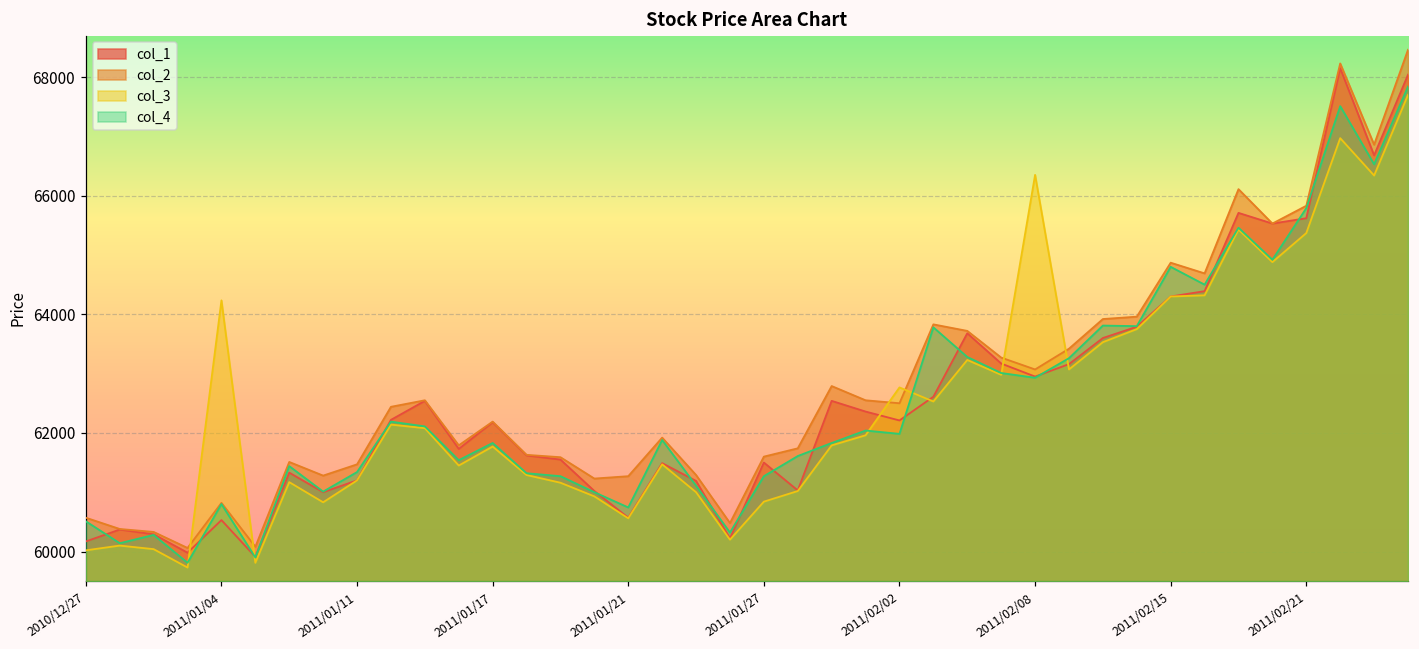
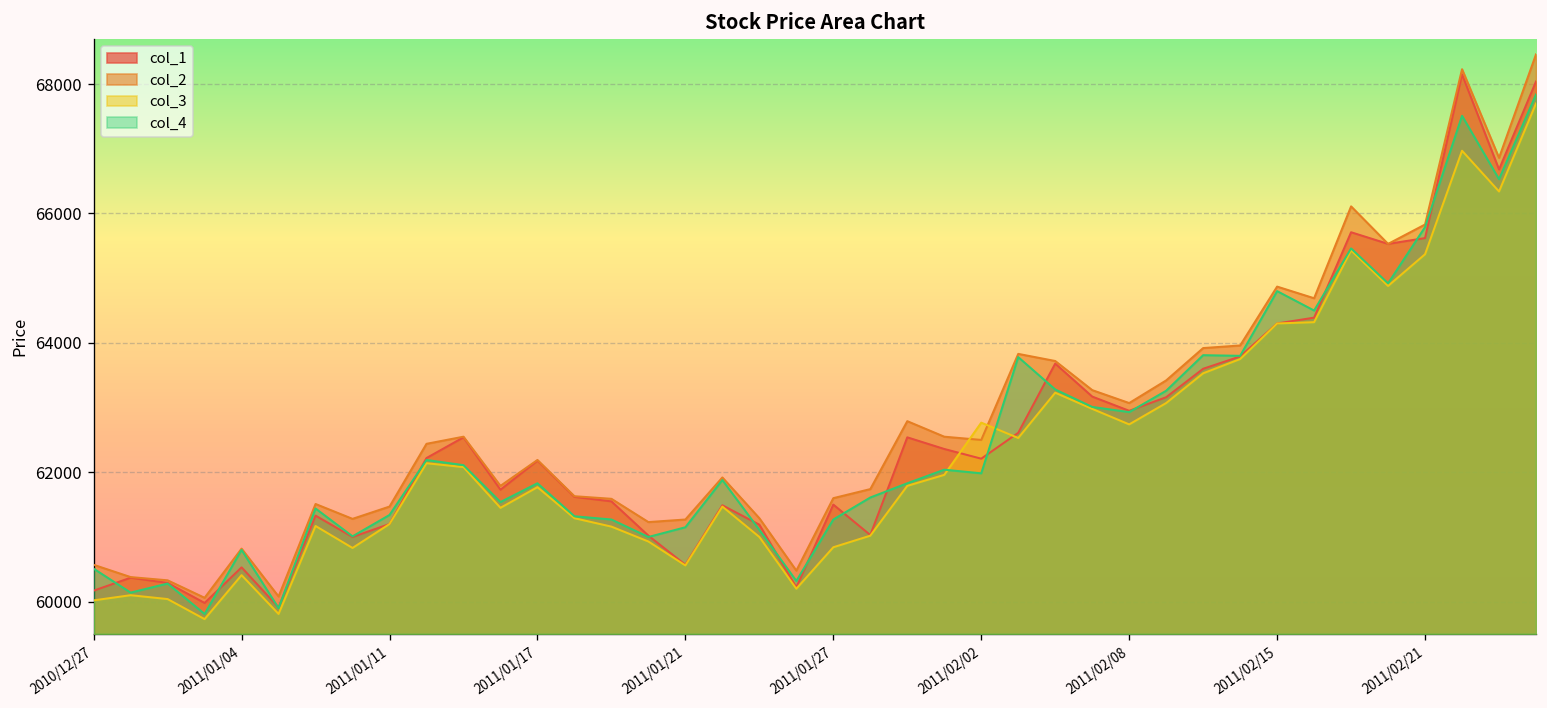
col_3, 2011/01/04: 64200 -> 60400
col_4, 2011/01/21: 60700 -> 61200
col_3, 2011/02/08: 66400 -> 62700
